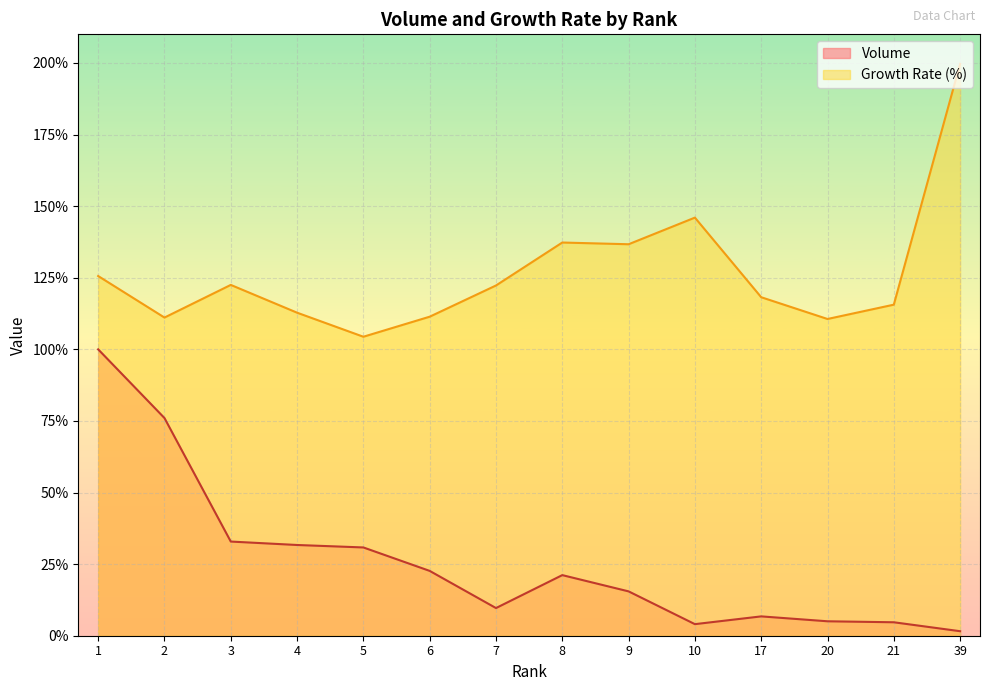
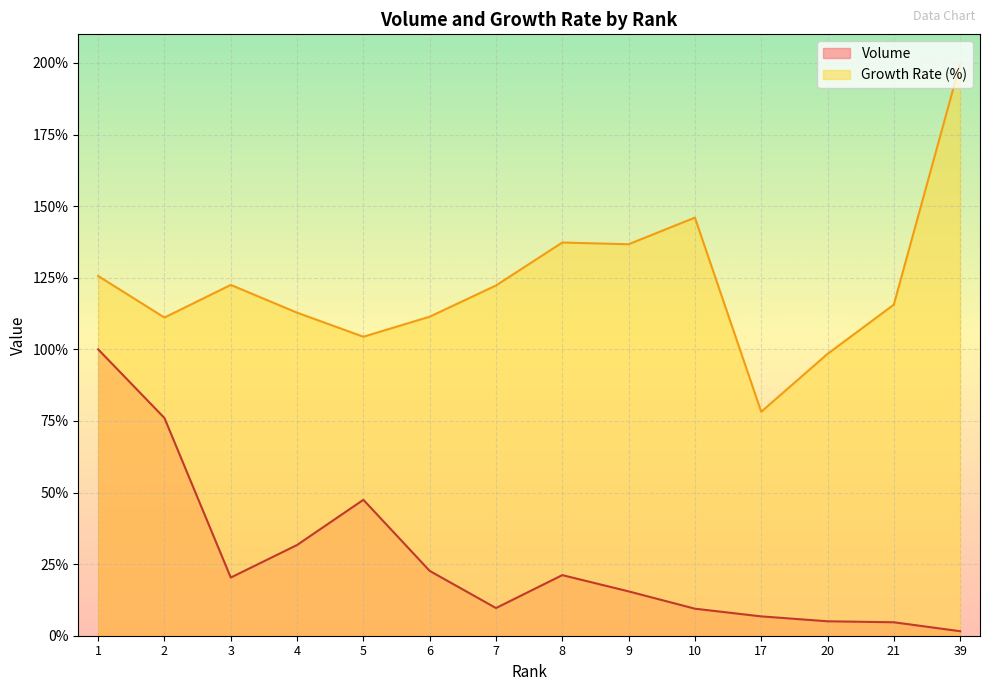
Volume, 3: 33% -> 20%
Volume, 5: 31% -> 47%
Volume, 10: 4% -> 9%
Growth Rate (%), 17: 118% -> 78%
Growth Rate (%), 20: 111% -> 98%
